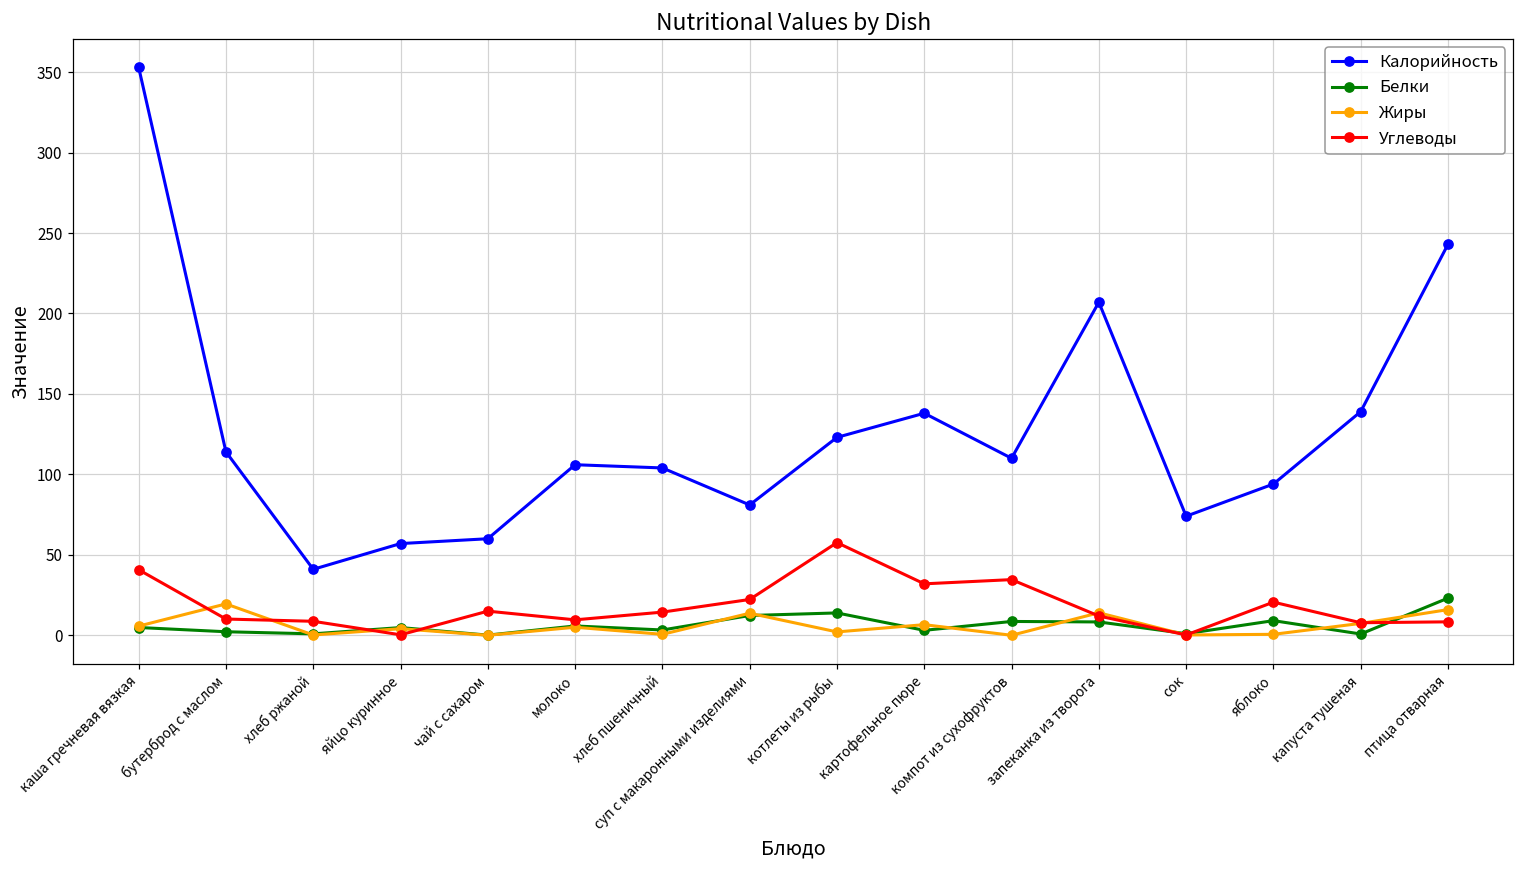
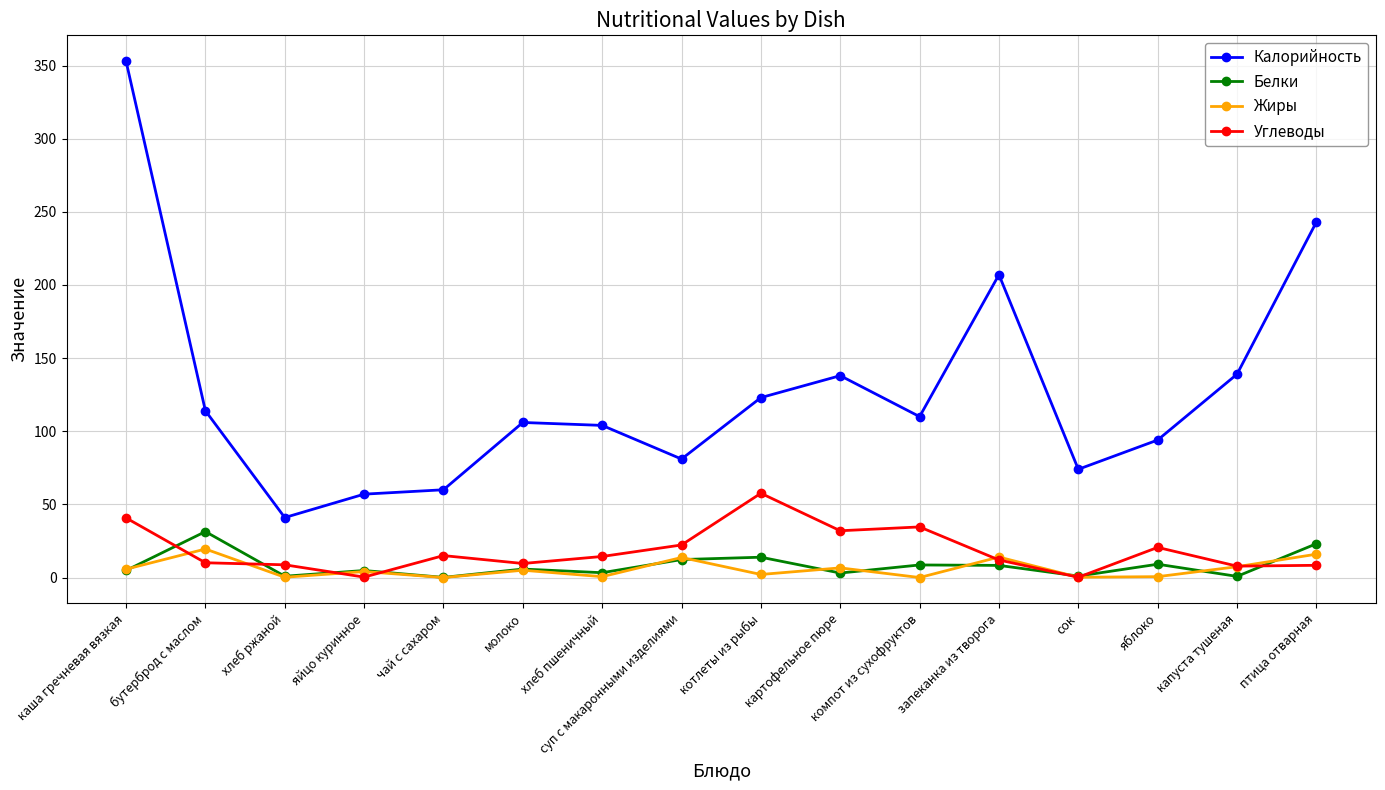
Белки, бутерброд с маслом: 2 -> 31
